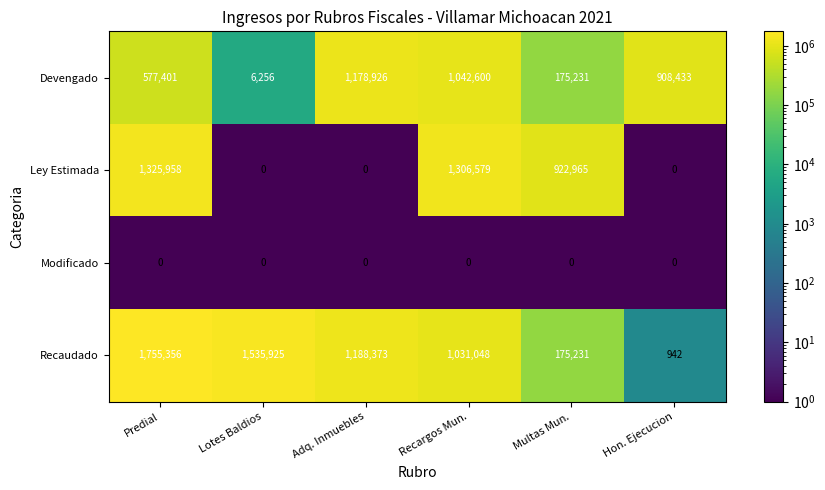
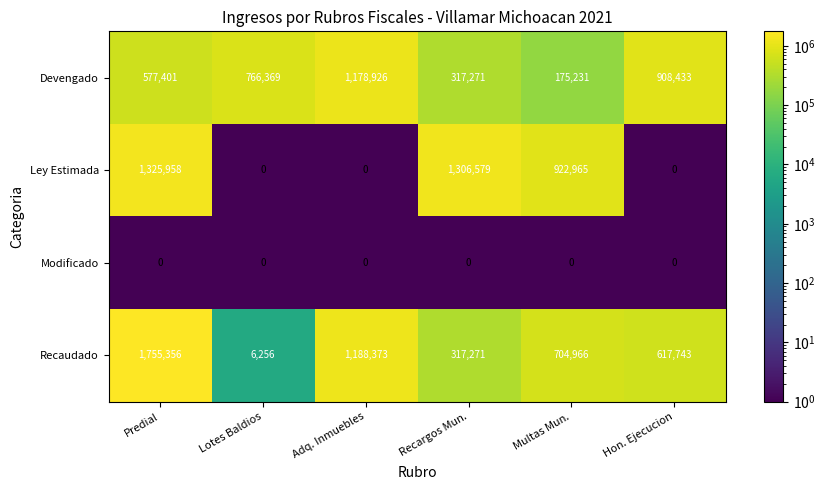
Devengado, Lotes Baldios: 6,256 -> 766,369
Devengado, Recargos Mun.: 1,042,600 -> 317,271
Recaudado, Lotes Baldios: 1,535,925 -> 6,256
Recaudado, Recargos Mun.: 1,031,048 -> 317,271
Recaudado, Multas Mun.: 175,231 -> 704,966
Recaudado, Hon. Ejecucion: 942 -> 617,743
